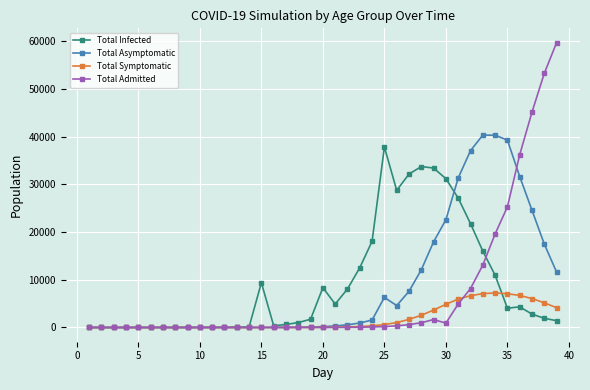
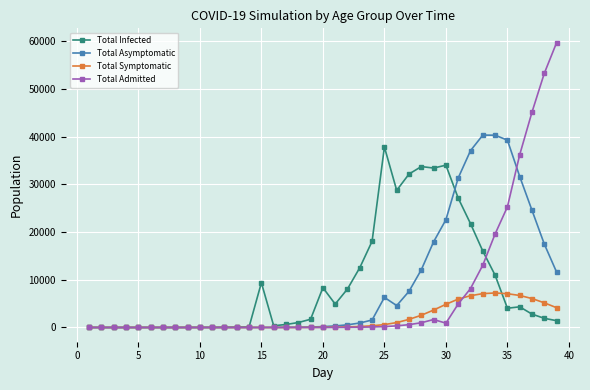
Total Infected, 30: 31000 -> 34000
